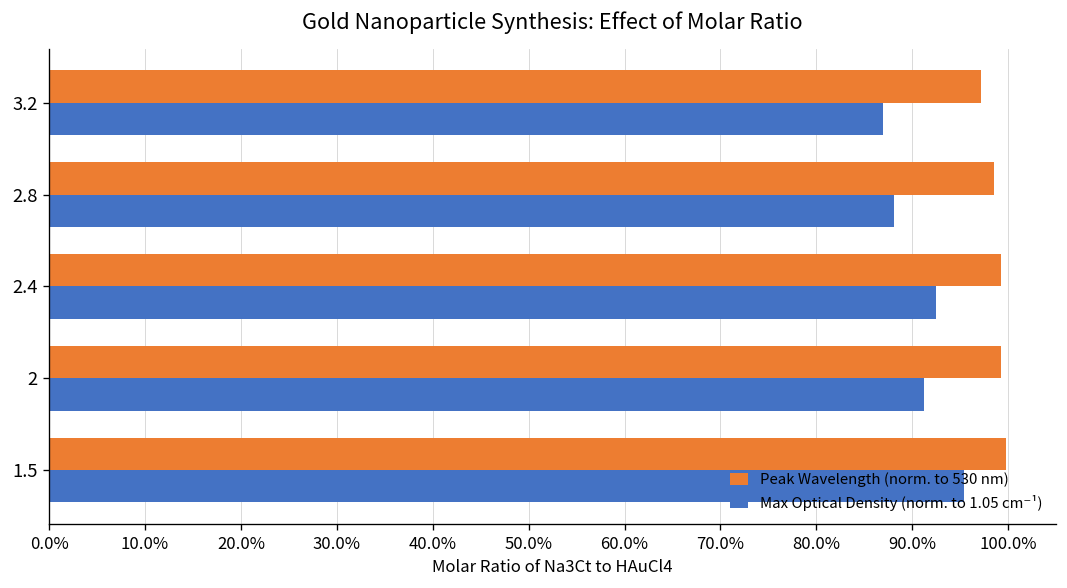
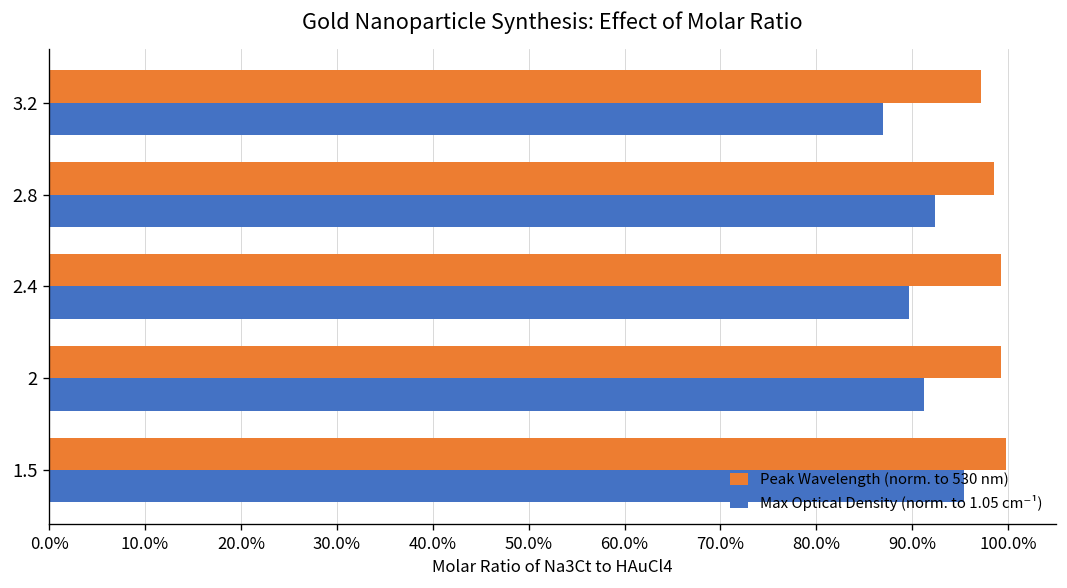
Max Optical Density (norm. to 1.05 cm⁻¹), 2.8: 88% -> 92%
Max Optical Density (norm. to 1.05 cm⁻¹), 2.4: 92% -> 90%
